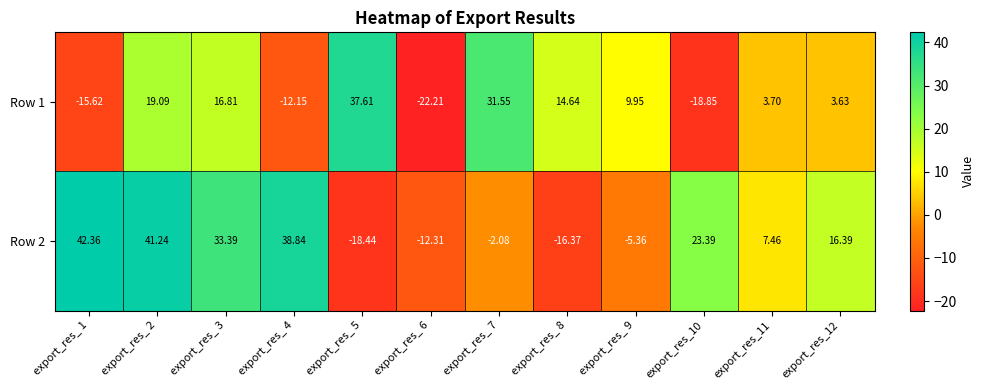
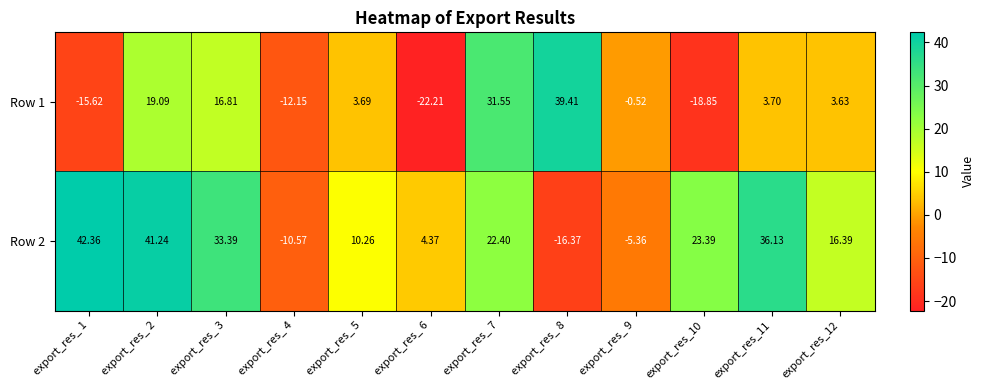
Row 1, export_res_ 5: 37.61 -> 3.69
Row 1, export_res_ 8: 14.64 -> 39.41
Row 1, export_res_ 9: 9.95 -> -0.52
Row 2, export_res_ 4: 38.84 -> -10.57
Row 2, export_res_ 5: -18.44 -> 10.26
Row 2, export_res_ 6: -12.31 -> 4.37
Row 2, export_res_ 7: -2.08 -> 22.40
Row 2, export_res_11: 7.46 -> 36.13
